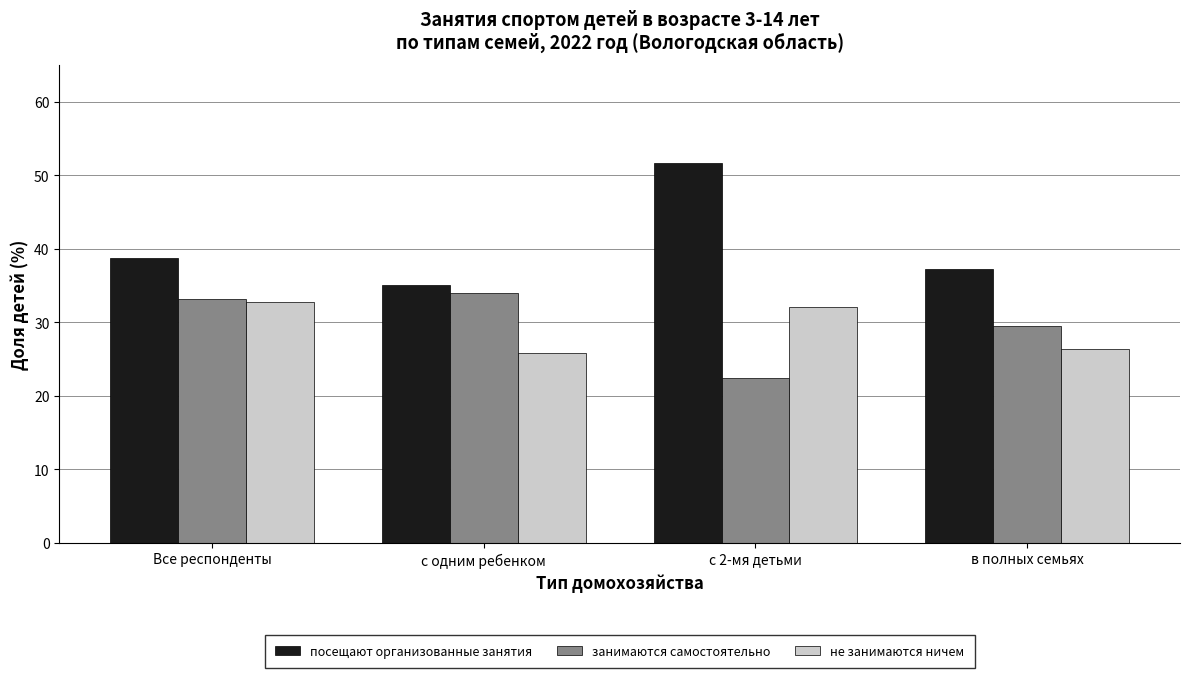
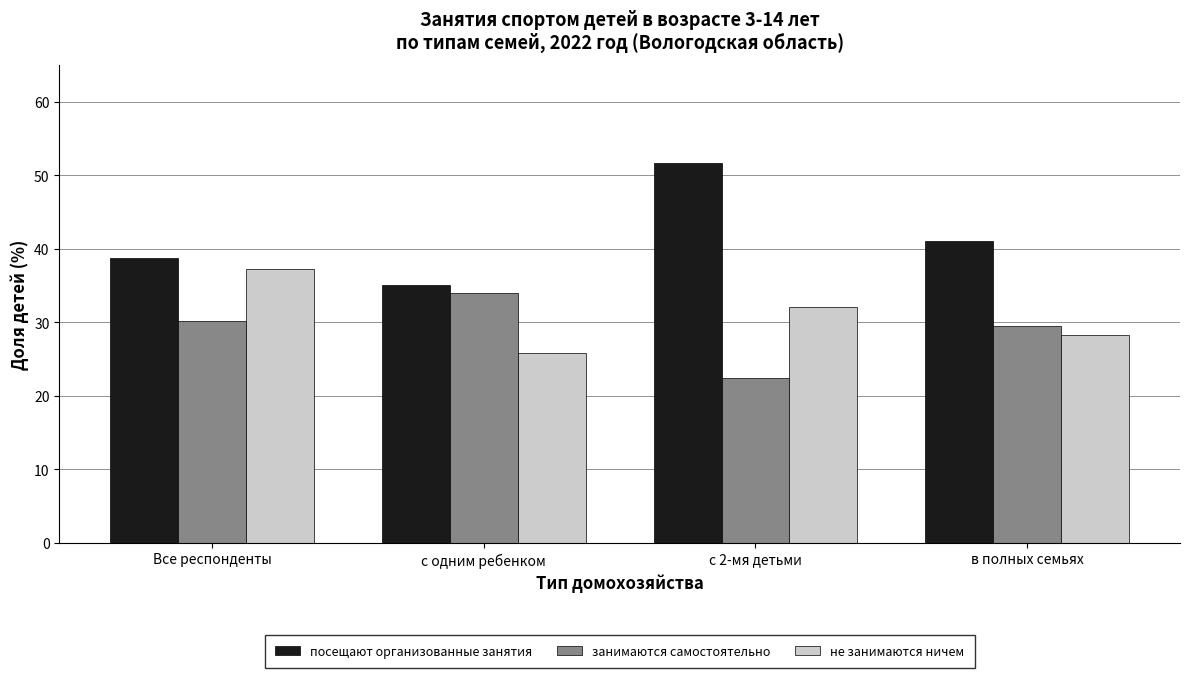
занимаются самостоятельно, Все респонденты: 33 -> 30
не занимаются ничем, Все респонденты: 33 -> 37
посещают организованные занятия, в полных семьях: 37 -> 41
не занимаются ничем, в полных семьях: 26 -> 28
